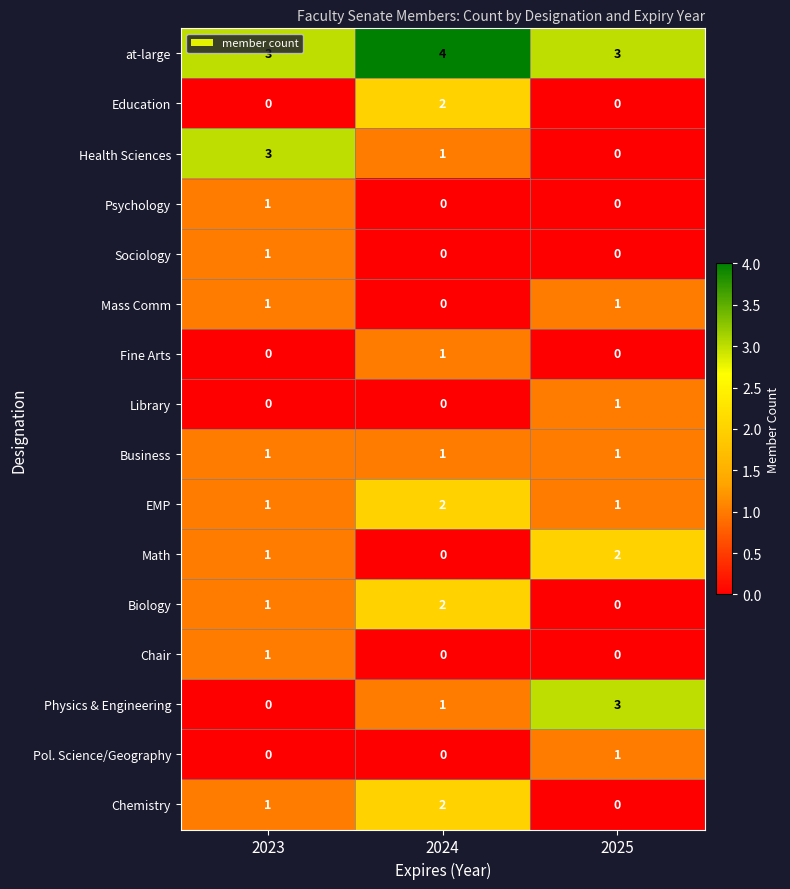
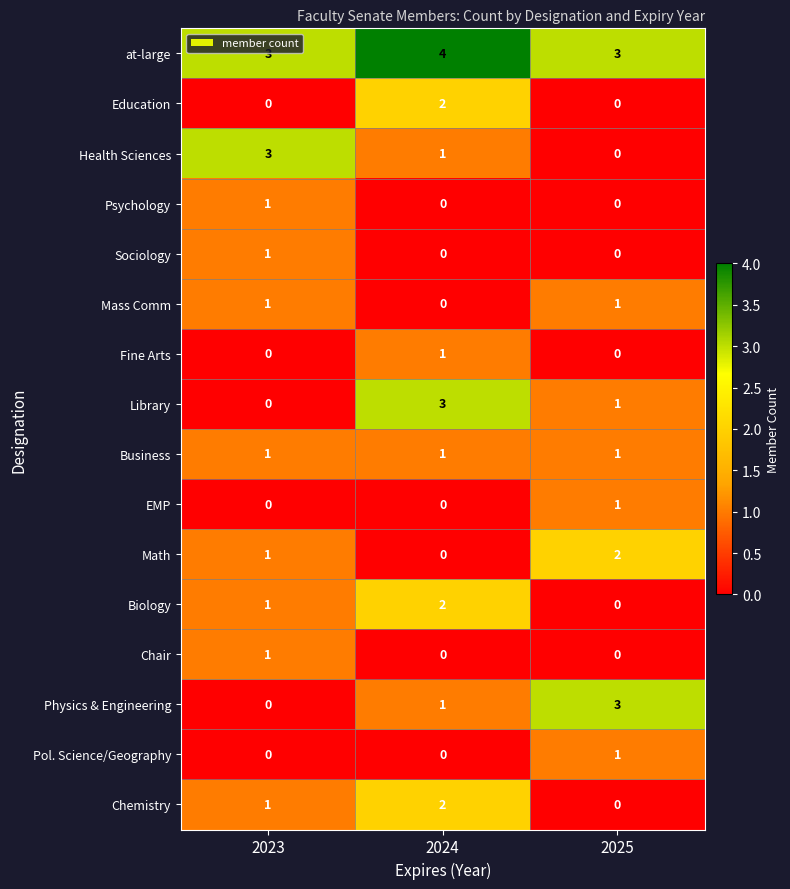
Library, 2024: 0 -> 3
EMP, 2023: 1 -> 0
EMP, 2024: 2 -> 0
